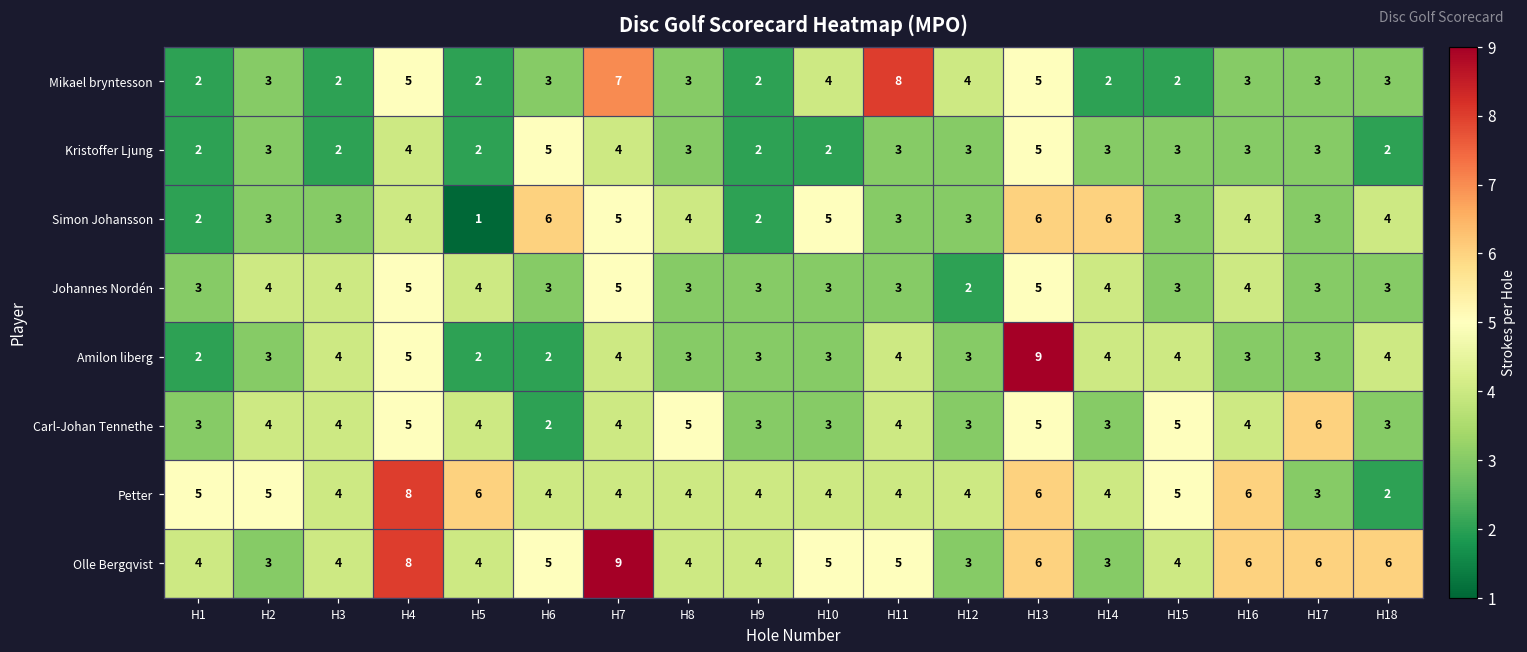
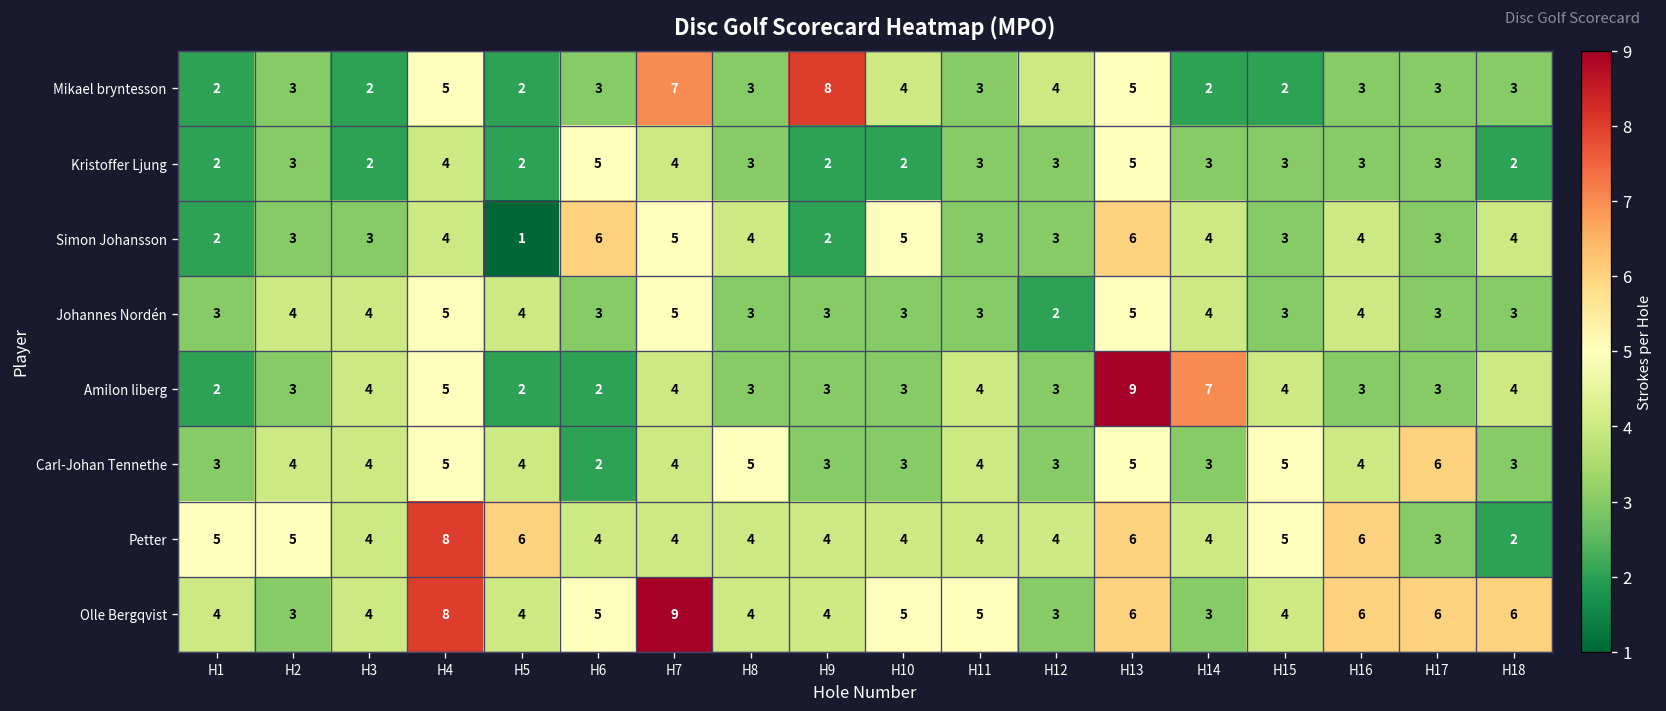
Mikael bryntesson, H9: 2 -> 8
Mikael bryntesson, H11: 8 -> 3
Simon Johansson, H14: 6 -> 4
Amilon liberg, H14: 4 -> 7
